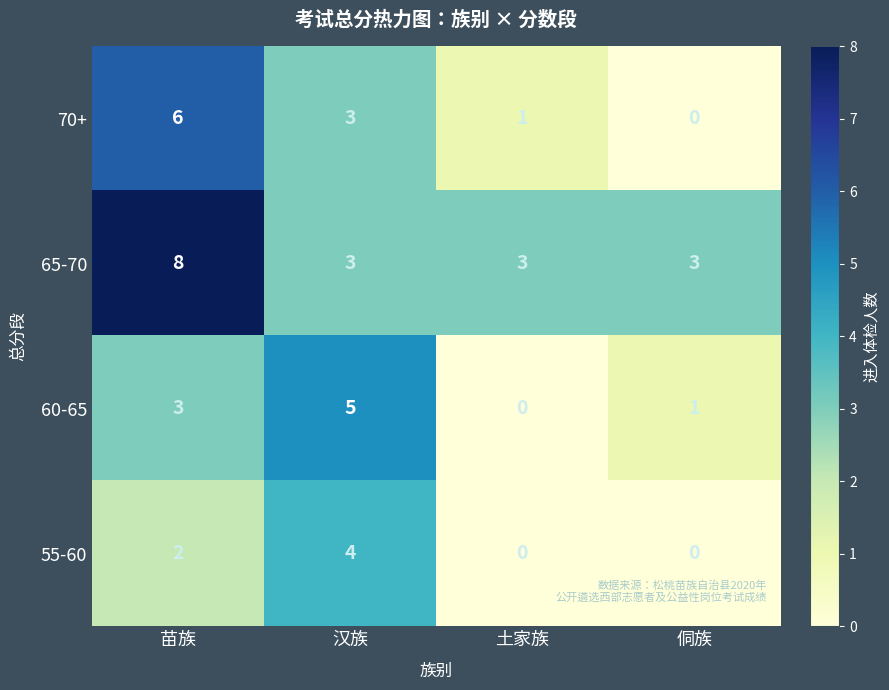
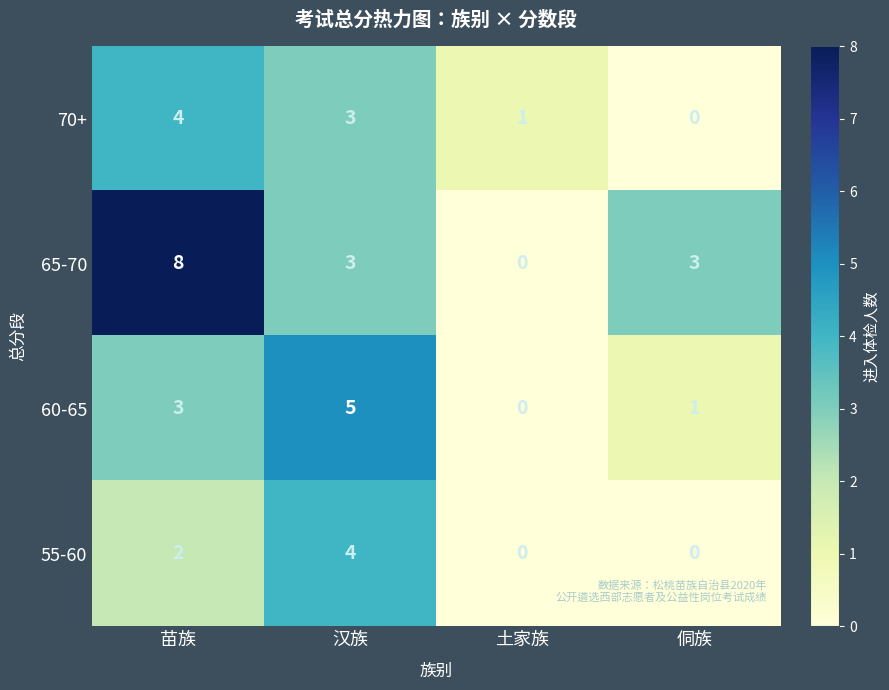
70+, 苗族: 6 -> 4
65-70, 土家族: 3 -> 0
